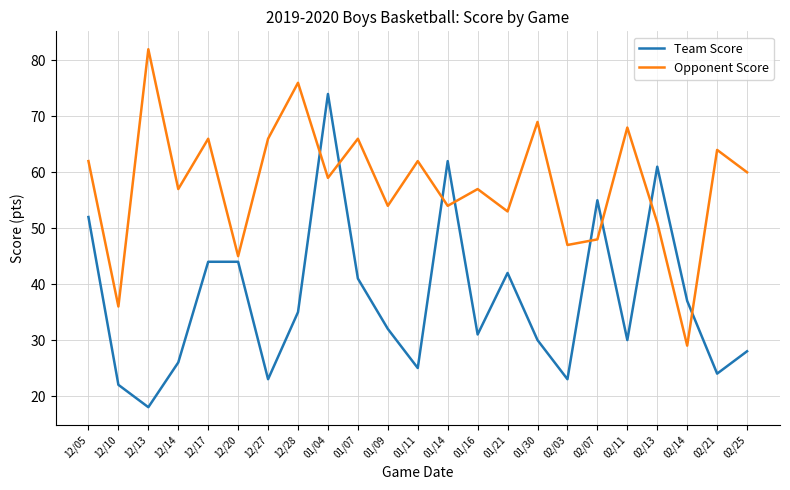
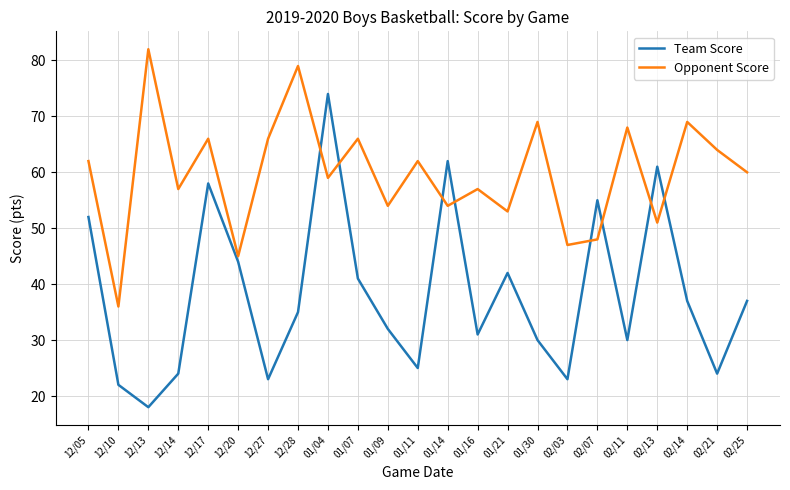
Team Score, 12/14: 26 -> 24
Team Score, 12/17: 44 -> 58
Opponent Score, 12/28: 76 -> 79
Opponent Score, 02/14: 29 -> 69
Team Score, 02/25: 28 -> 37
